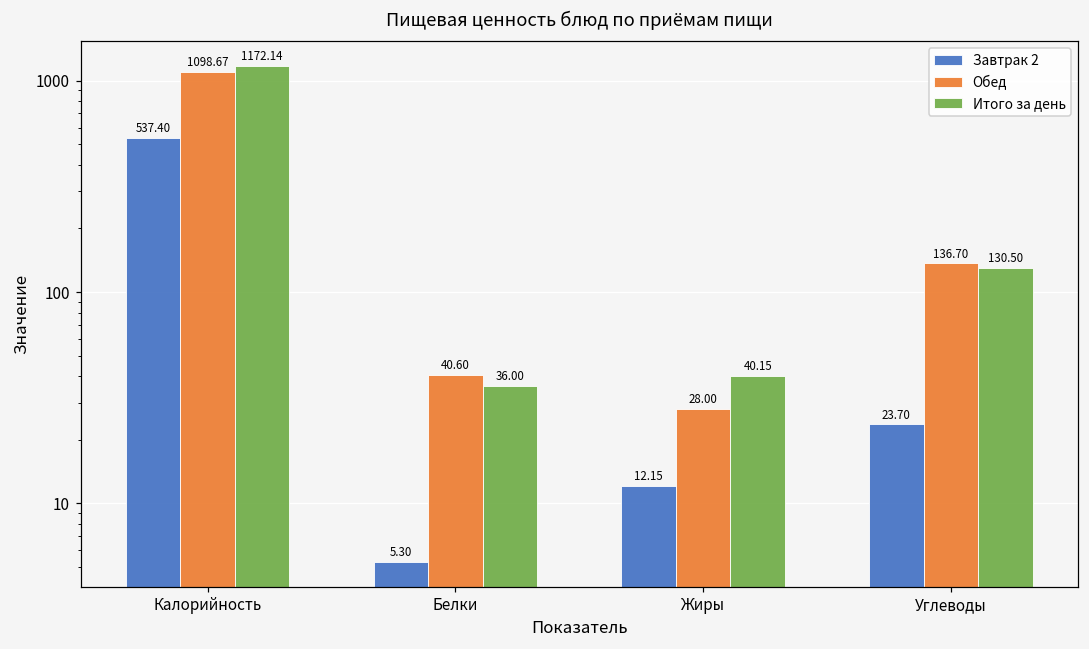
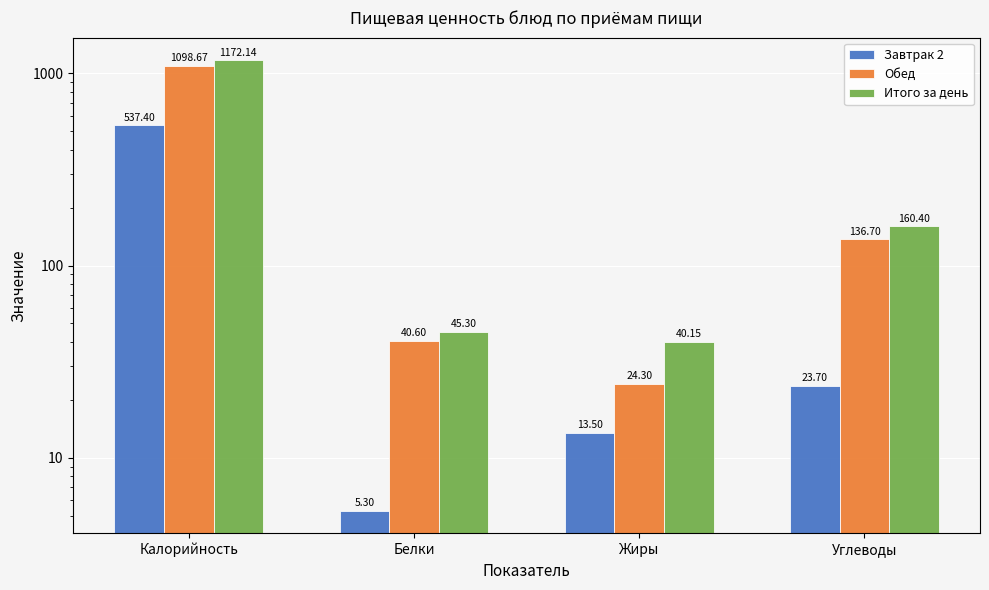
Итого за день, Белки: 36.00 -> 45.30
Завтрак 2, Жиры: 12.15 -> 13.50
Обед, Жиры: 28.00 -> 24.30
Итого за день, Углеводы: 130.50 -> 160.40
